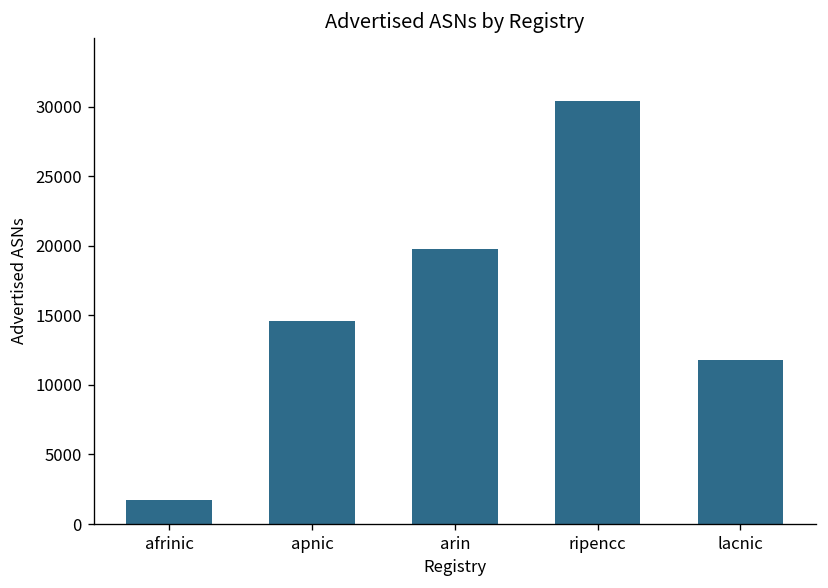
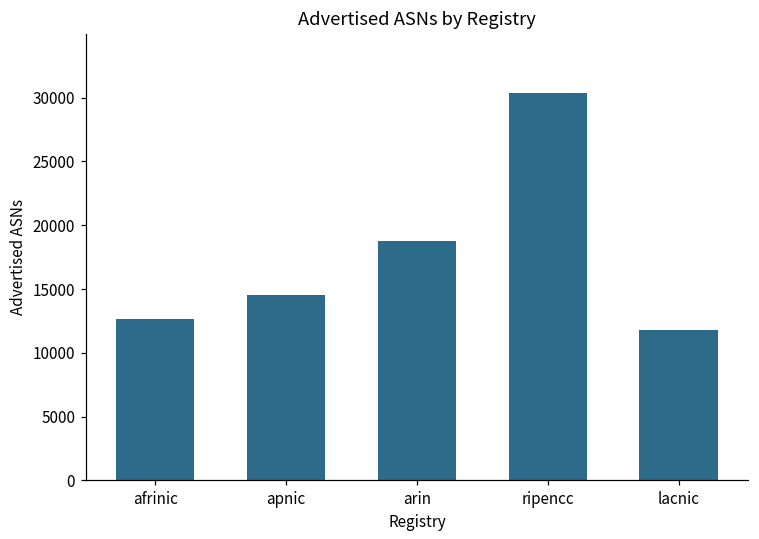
afrinic: 1700 -> 12700
arin: 19700 -> 18800
